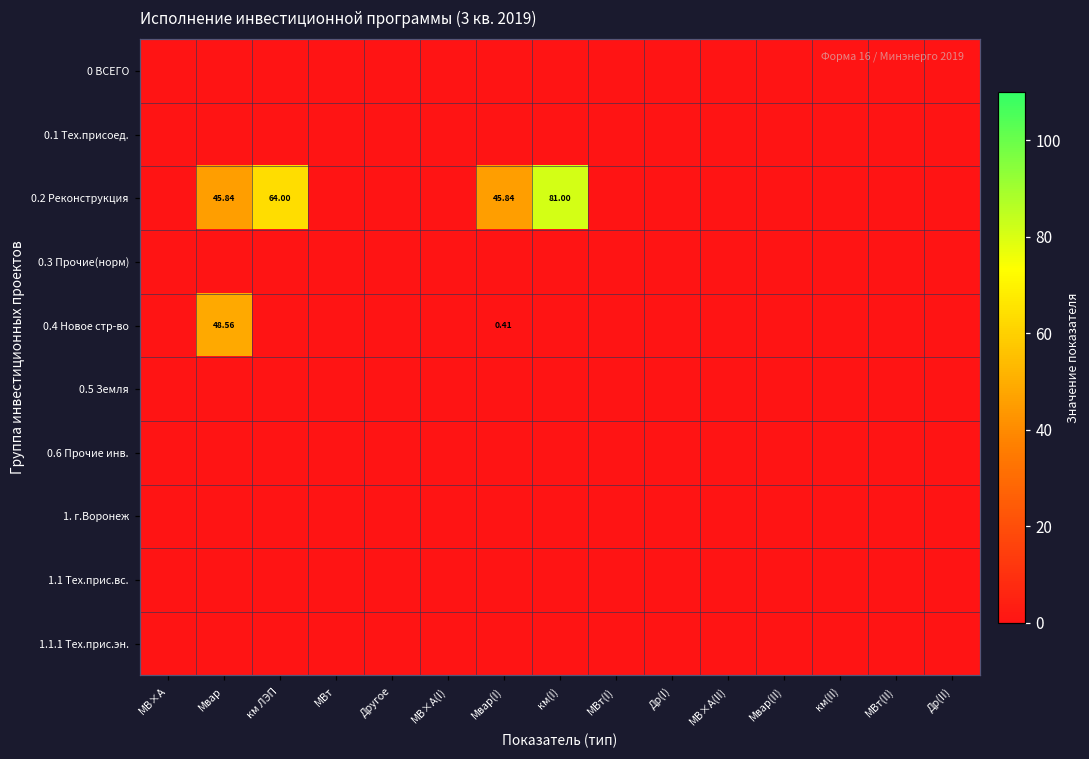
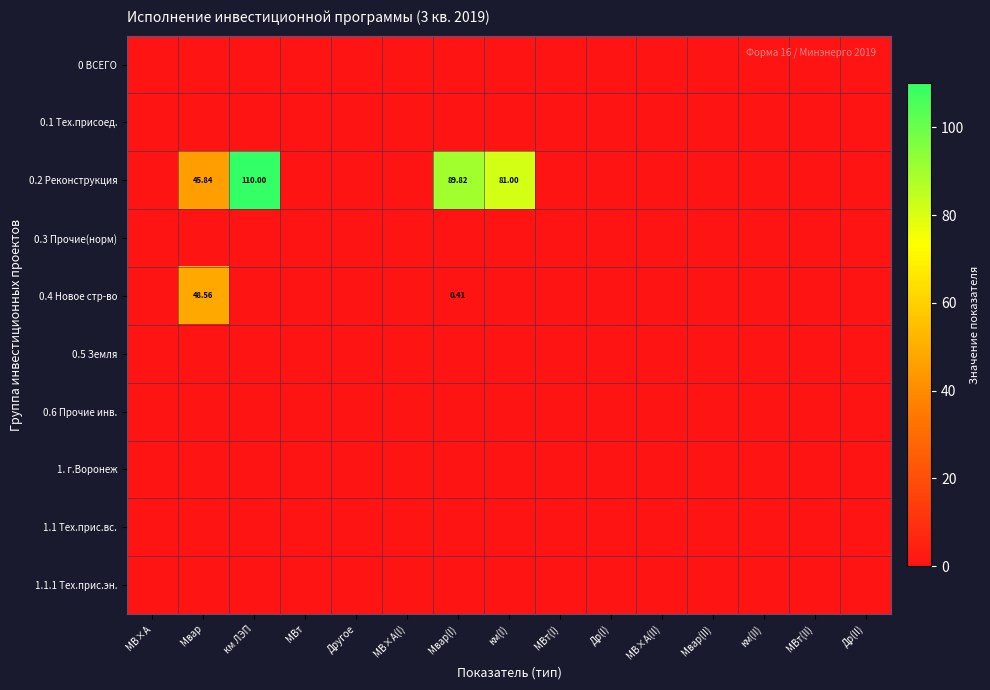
0.2 Реконструкция, км ЛЭП: 64.00 -> 110.00
0.2 Реконструкция, Мвар(I): 45.84 -> 89.82
